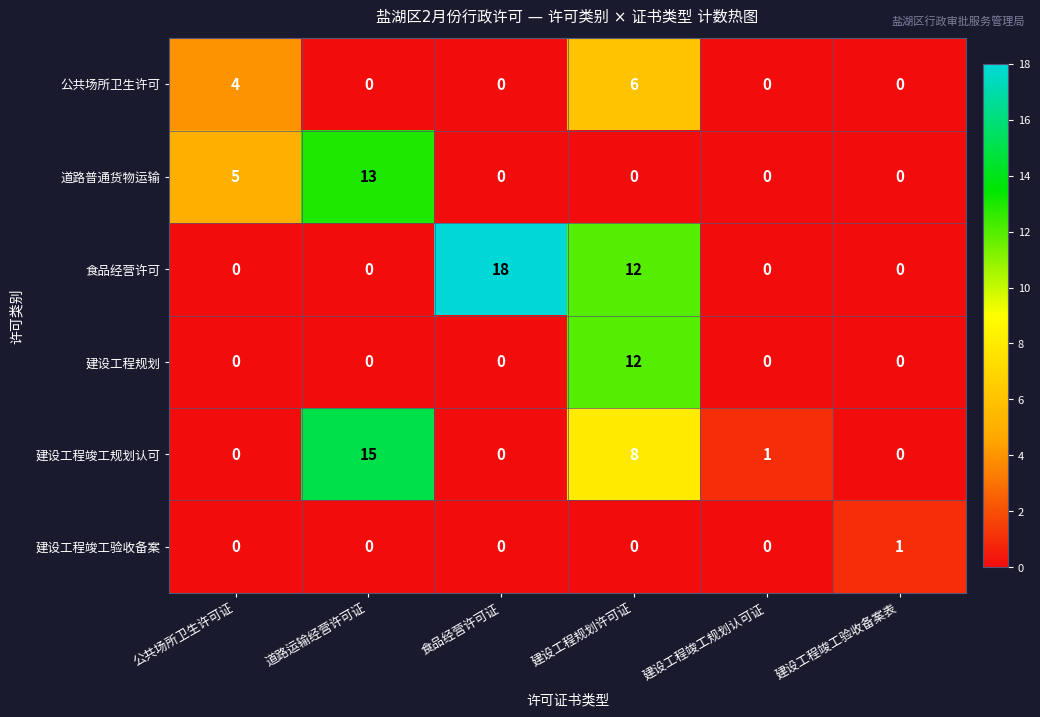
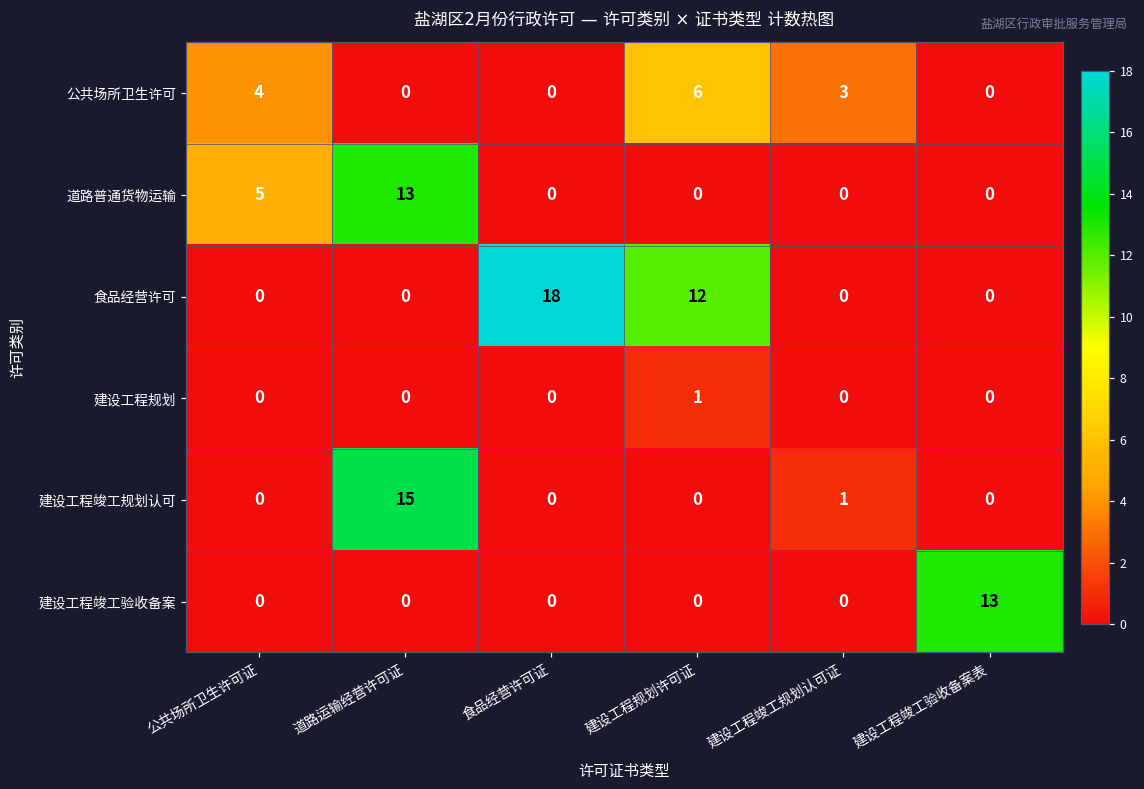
公共场所卫生许可, 建设工程竣工规划认可证: 0 -> 3
建设工程规划, 建设工程规划许可证: 12 -> 1
建设工程竣工规划认可, 建设工程规划许可证: 8 -> 0
建设工程竣工验收备案, 建设工程竣工验收备案表: 1 -> 13
